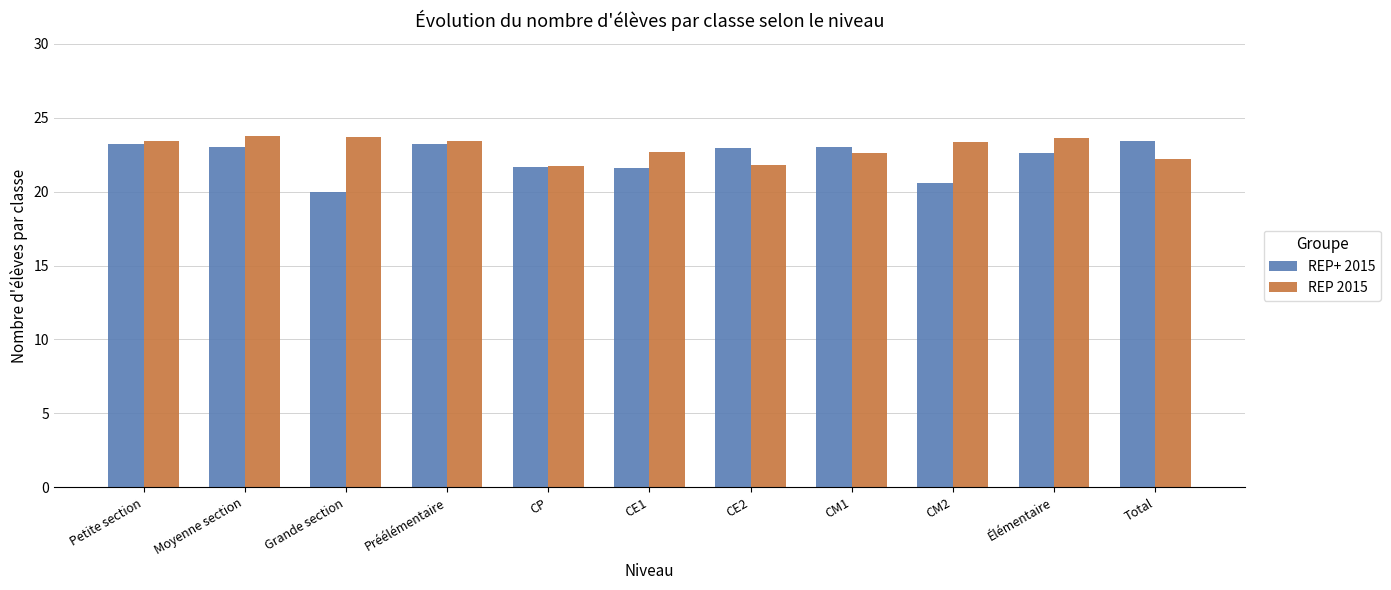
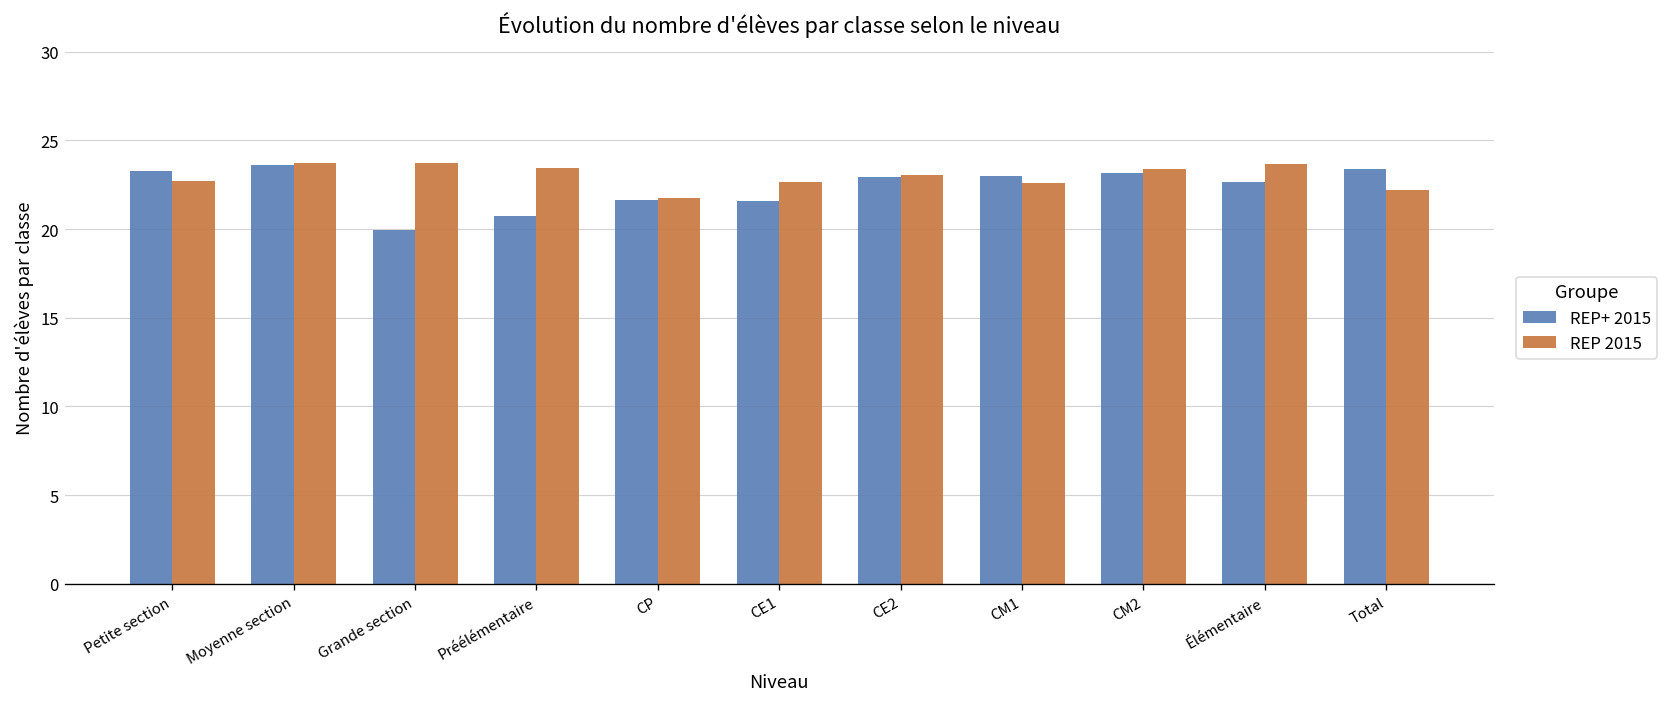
REP 2015, Petite section: 23.4 -> 22.7
REP+ 2015, Moyenne section: 23.0 -> 23.6
REP+ 2015, Préélémentaire: 23.2 -> 20.7
REP 2015, CE2: 21.8 -> 23.1
REP+ 2015, CM2: 20.6 -> 23.1
